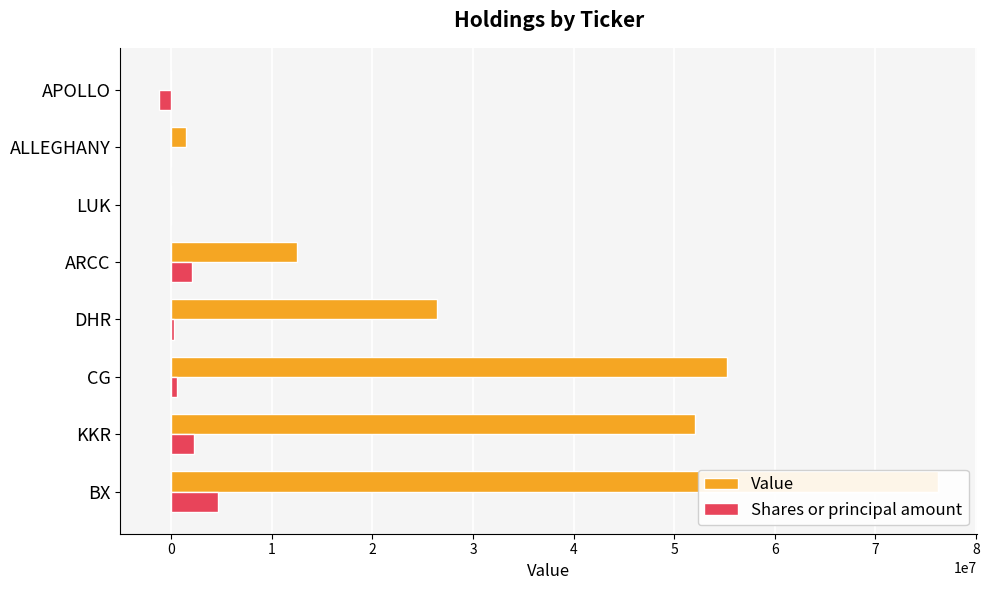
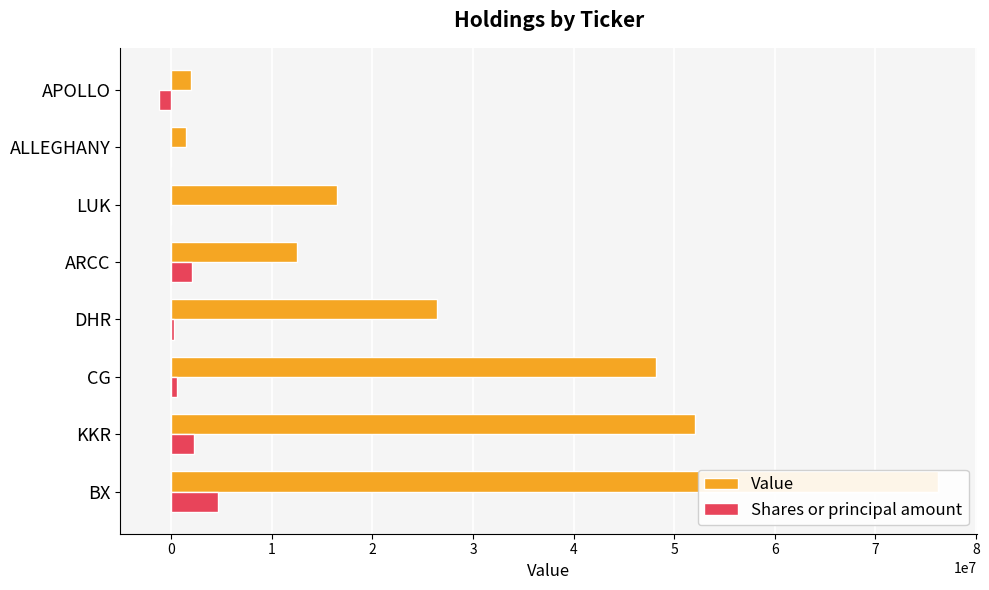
Value, APOLLO: 0 -> 2000000
Value, LUK: 0 -> 16500000
Value, CG: 55200000 -> 48200000
